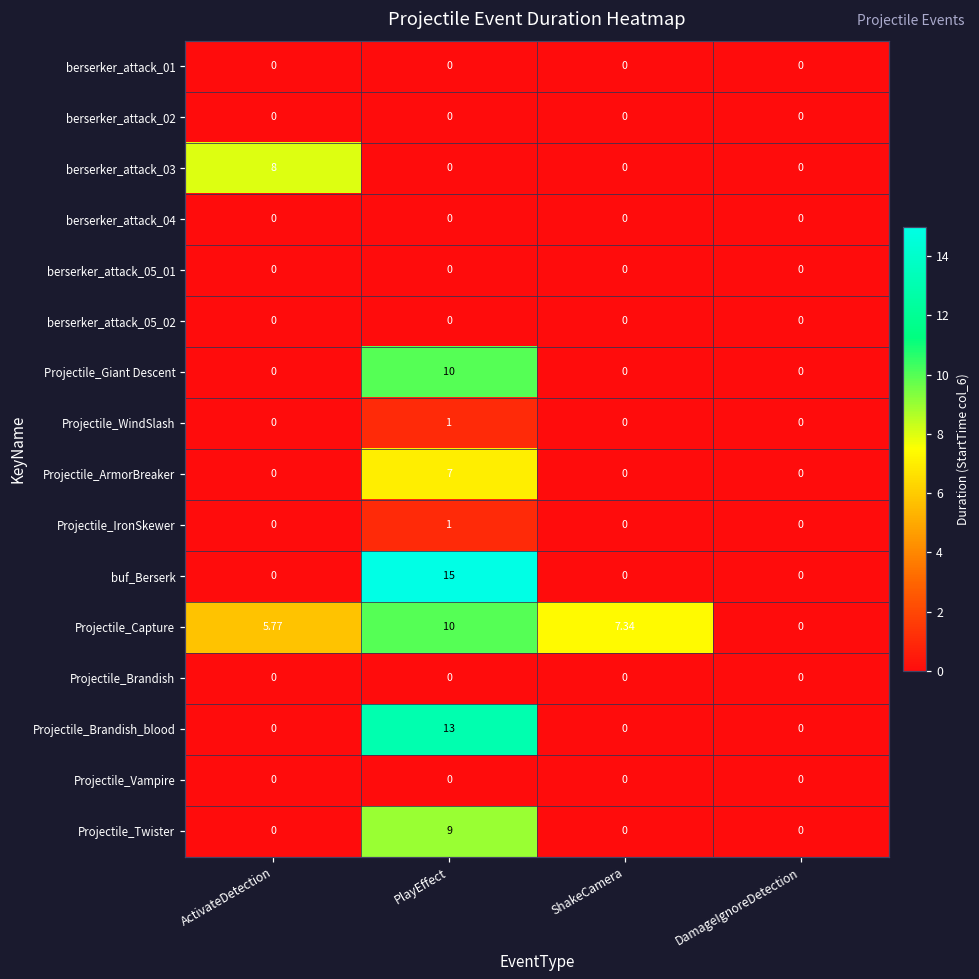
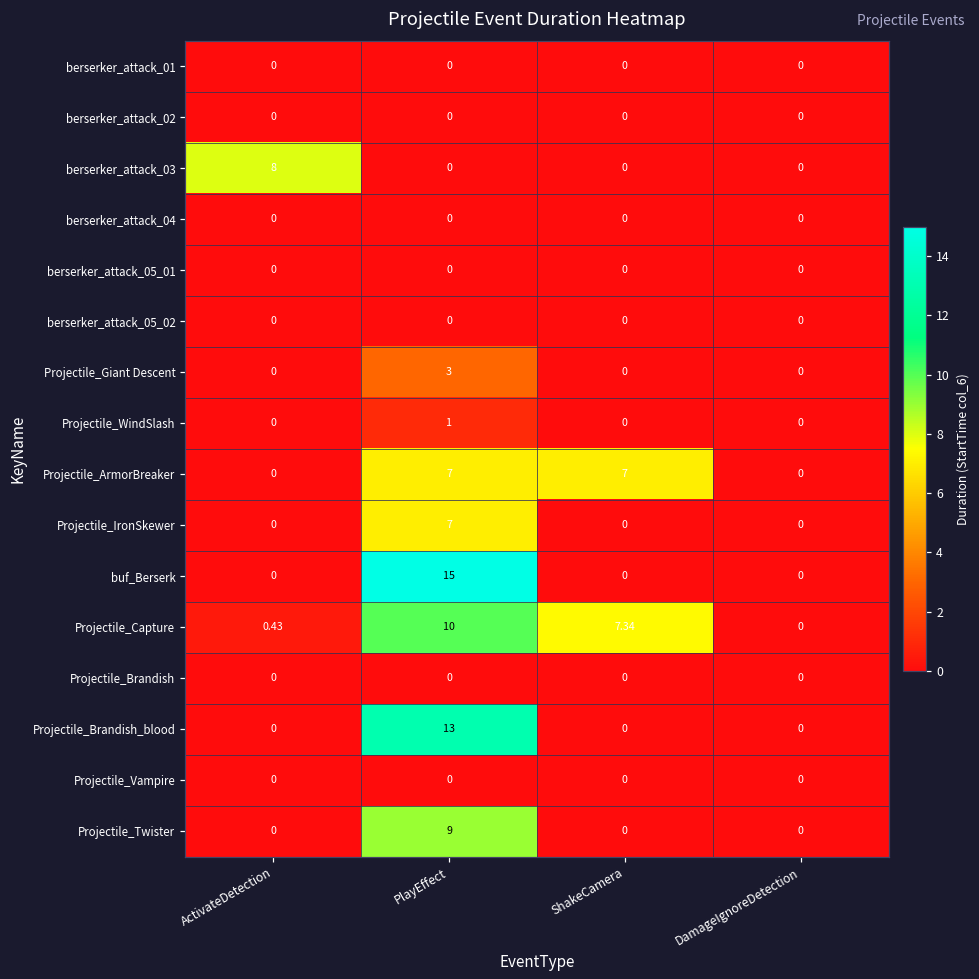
Projectile_Giant Descent, PlayEffect: 10 -> 3
Projectile_ArmorBreaker, ShakeCamera: 0 -> 7
Projectile_IronSkewer, PlayEffect: 1 -> 7
Projectile_Capture, ActivateDetection: 5.77 -> 0.43
